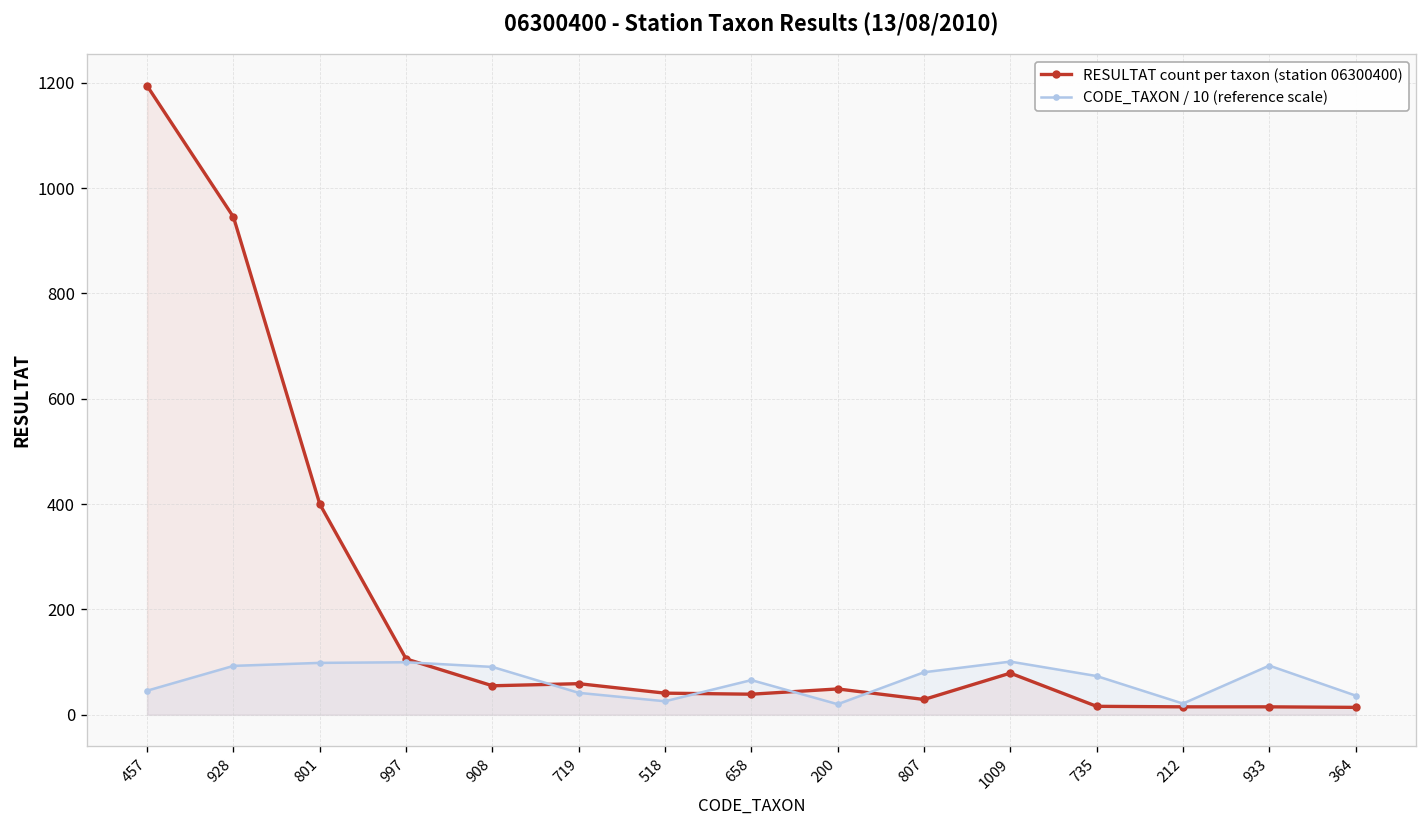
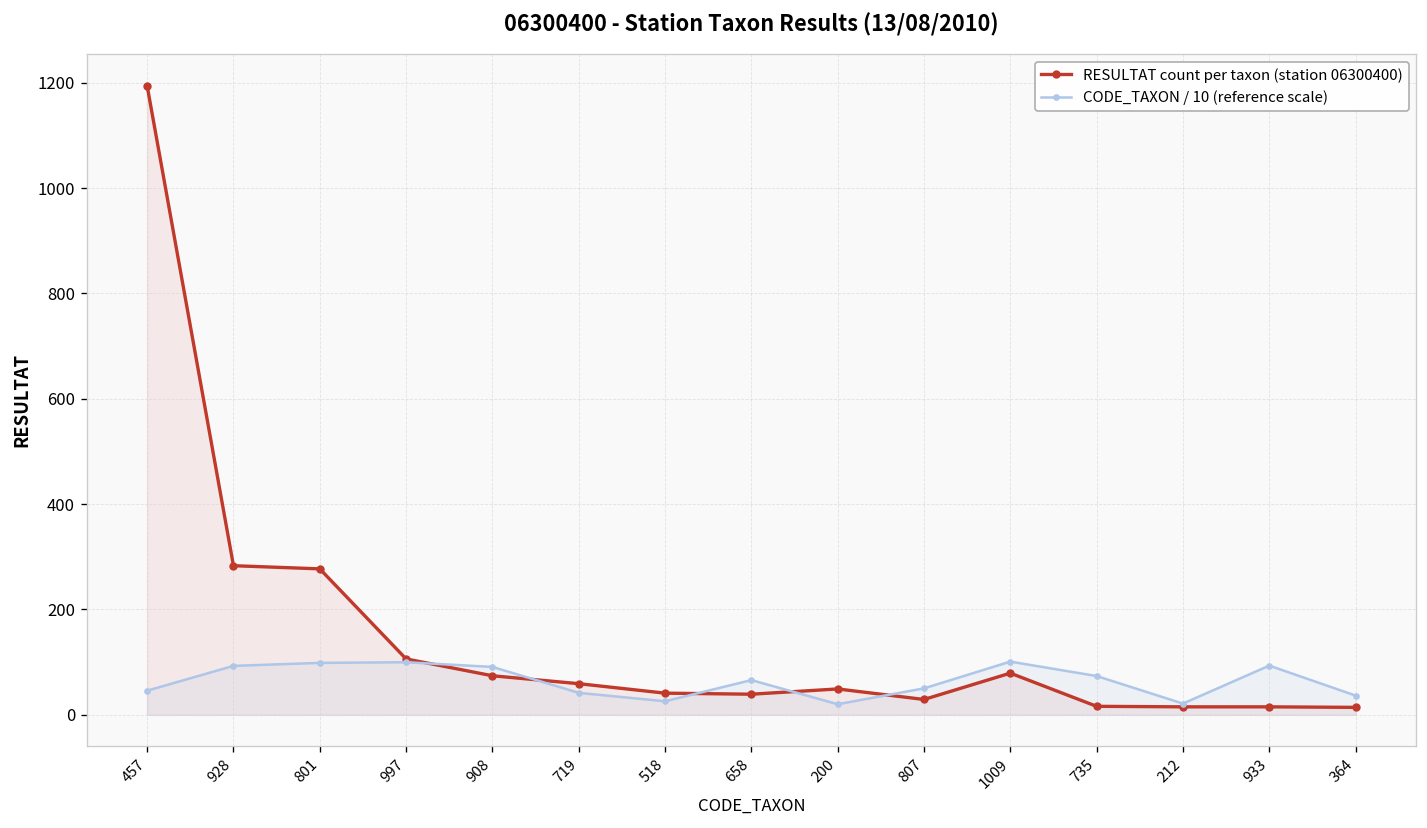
RESULTAT count per taxon (station 06300400), 928: 950 -> 280
RESULTAT count per taxon (station 06300400), 801: 400 -> 280
RESULTAT count per taxon (station 06300400), 908: 60 -> 70
CODE_TAXON / 10 (reference scale), 807: 80 -> 50
